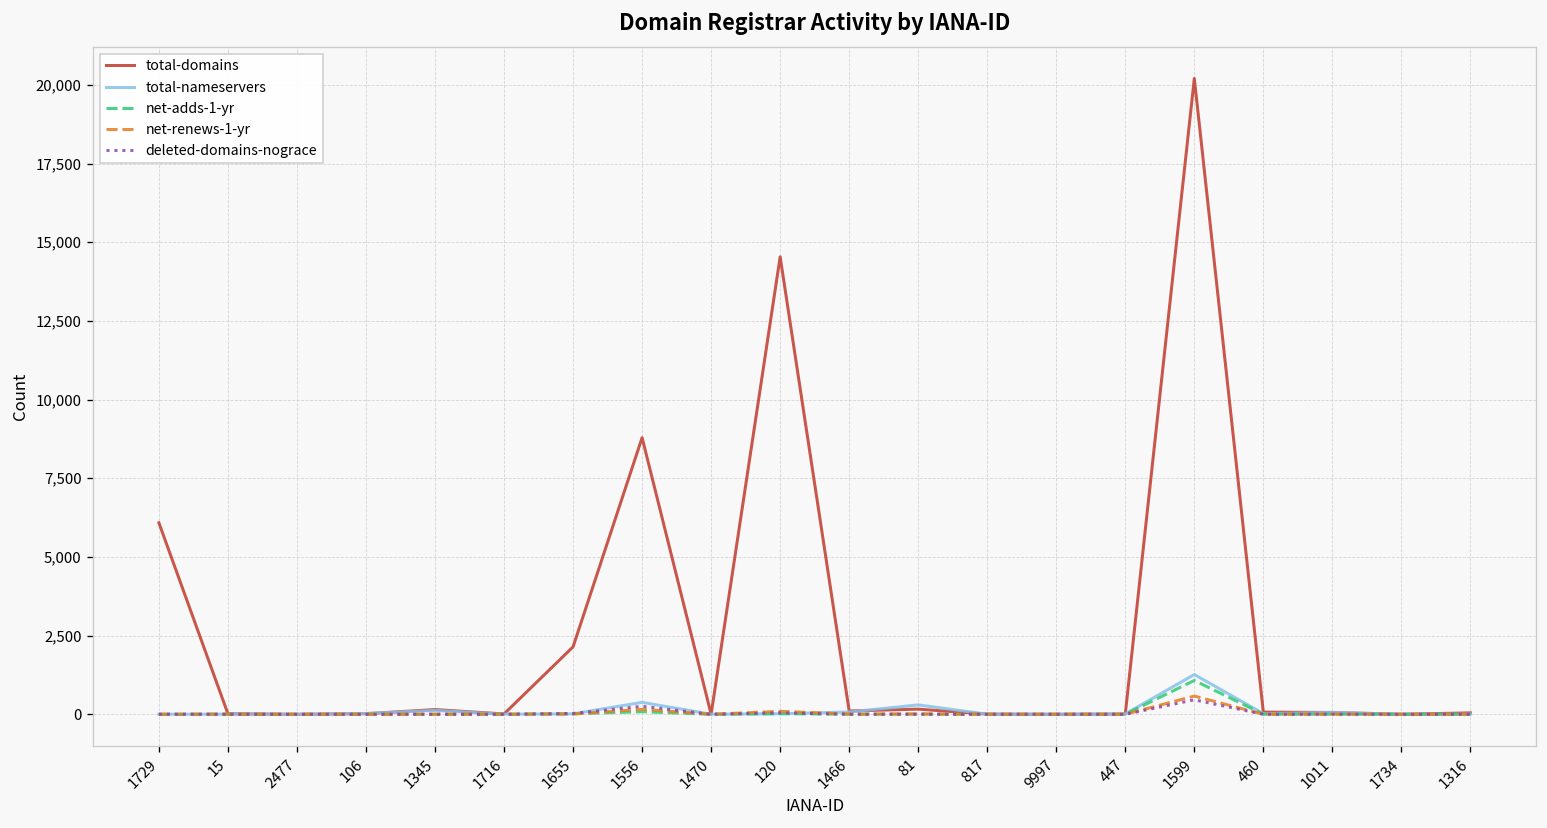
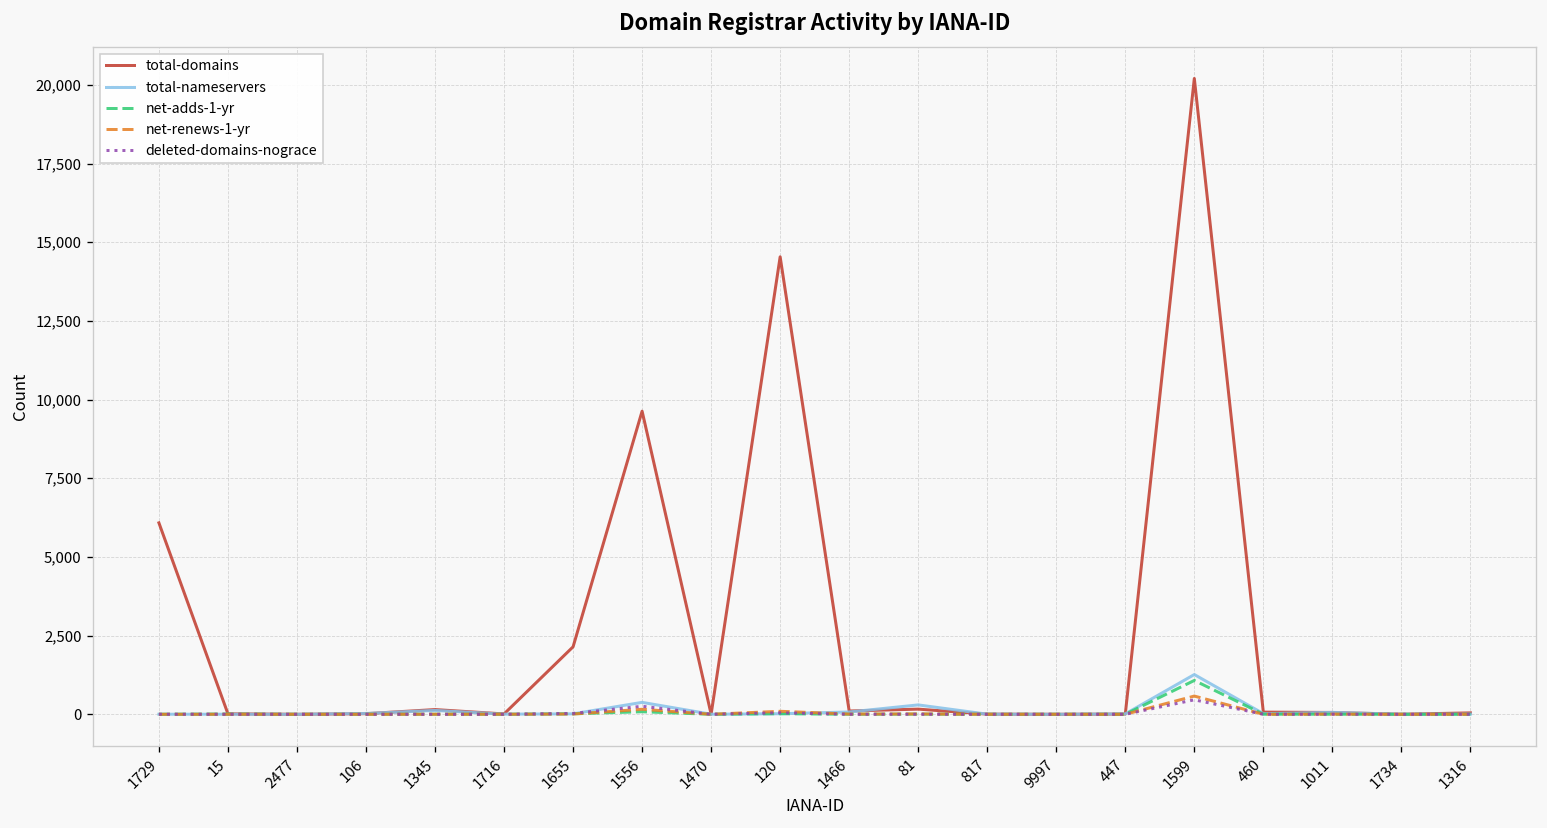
total-domains, 1556: 8,800 -> 9,600
